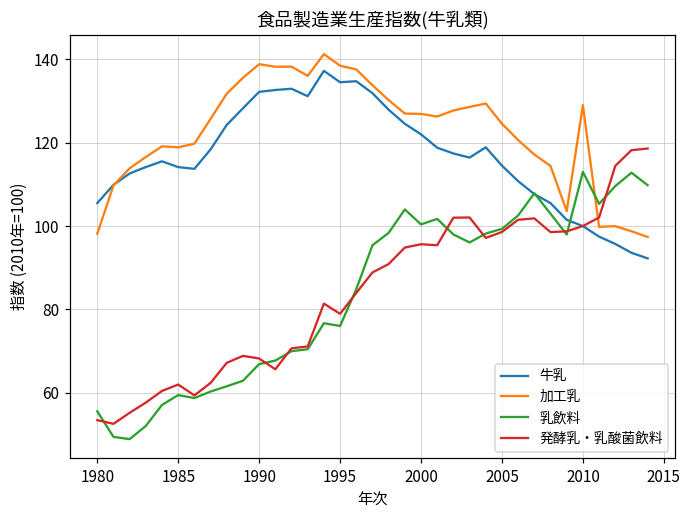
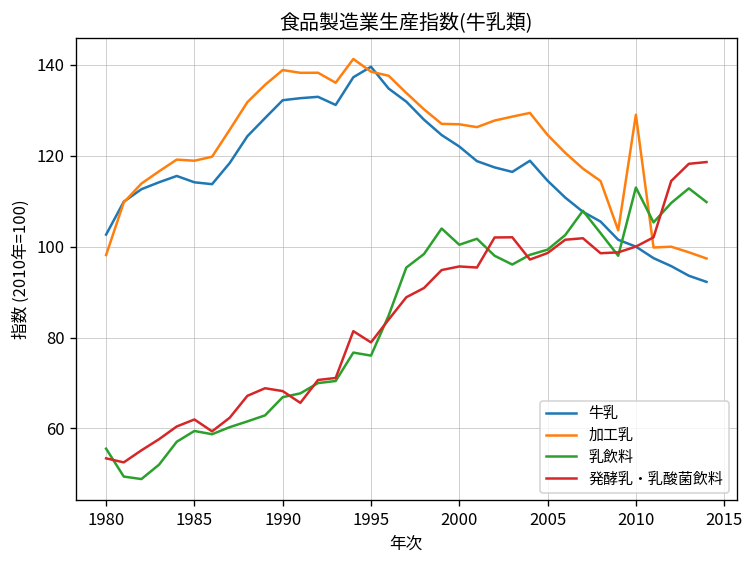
牛乳, 1980: 106 -> 103
牛乳, 1995: 135 -> 140
